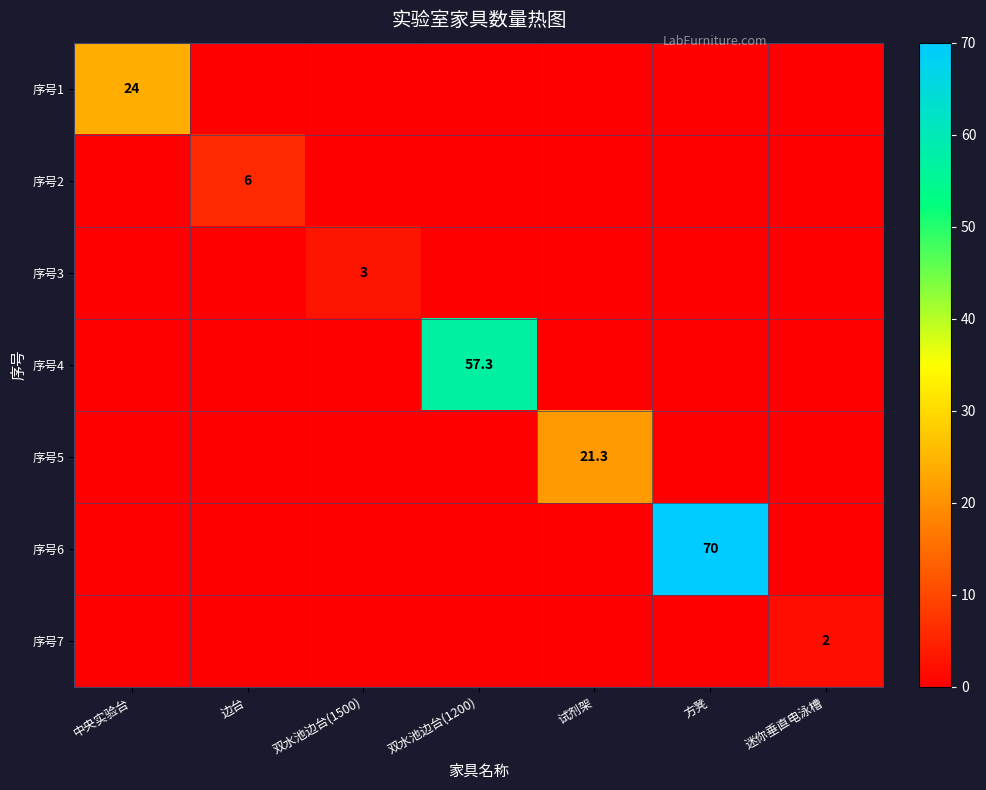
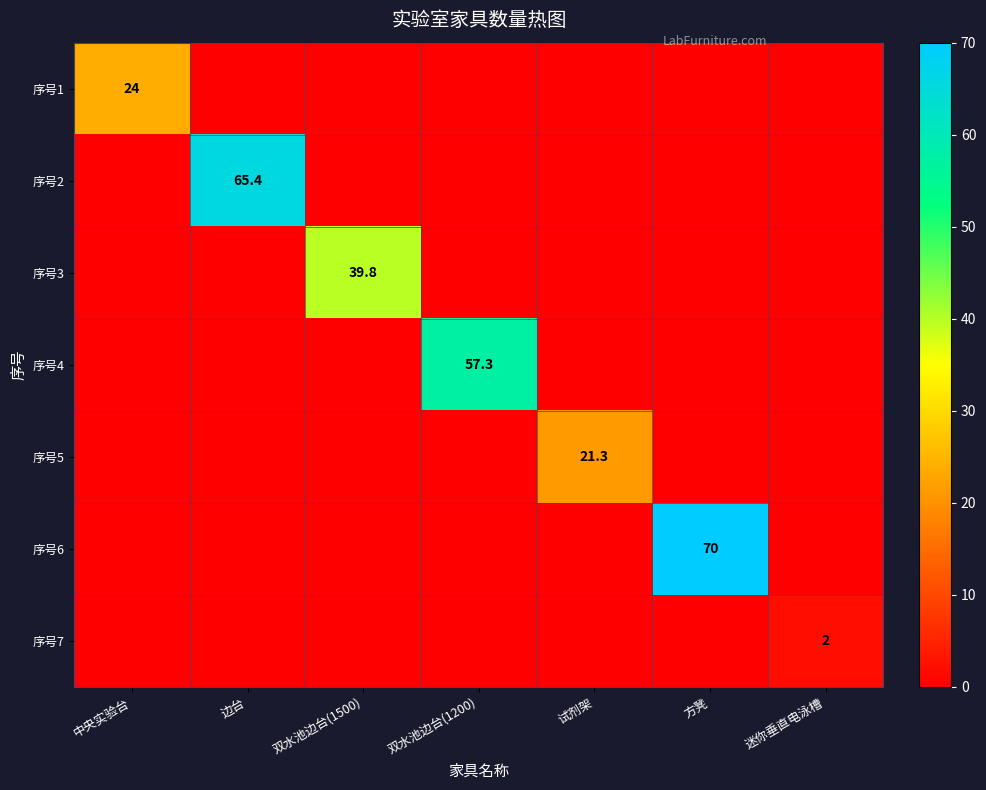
序号2, 边台: 6 -> 65.4
序号3, 双水池边台(1500): 3 -> 39.8
